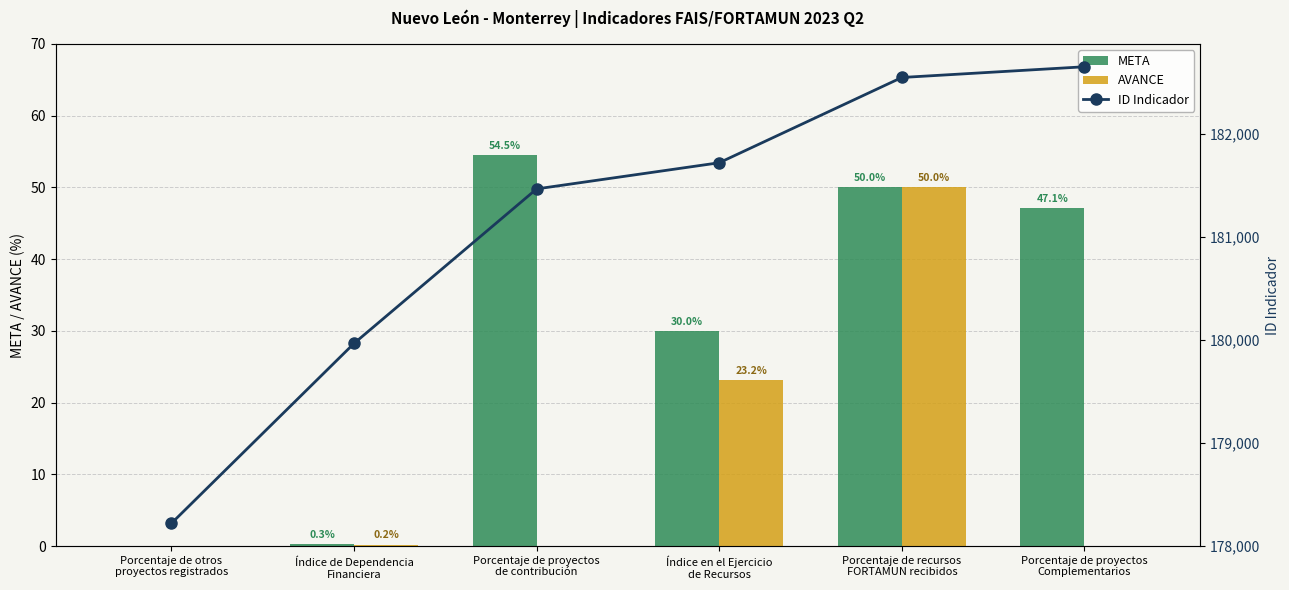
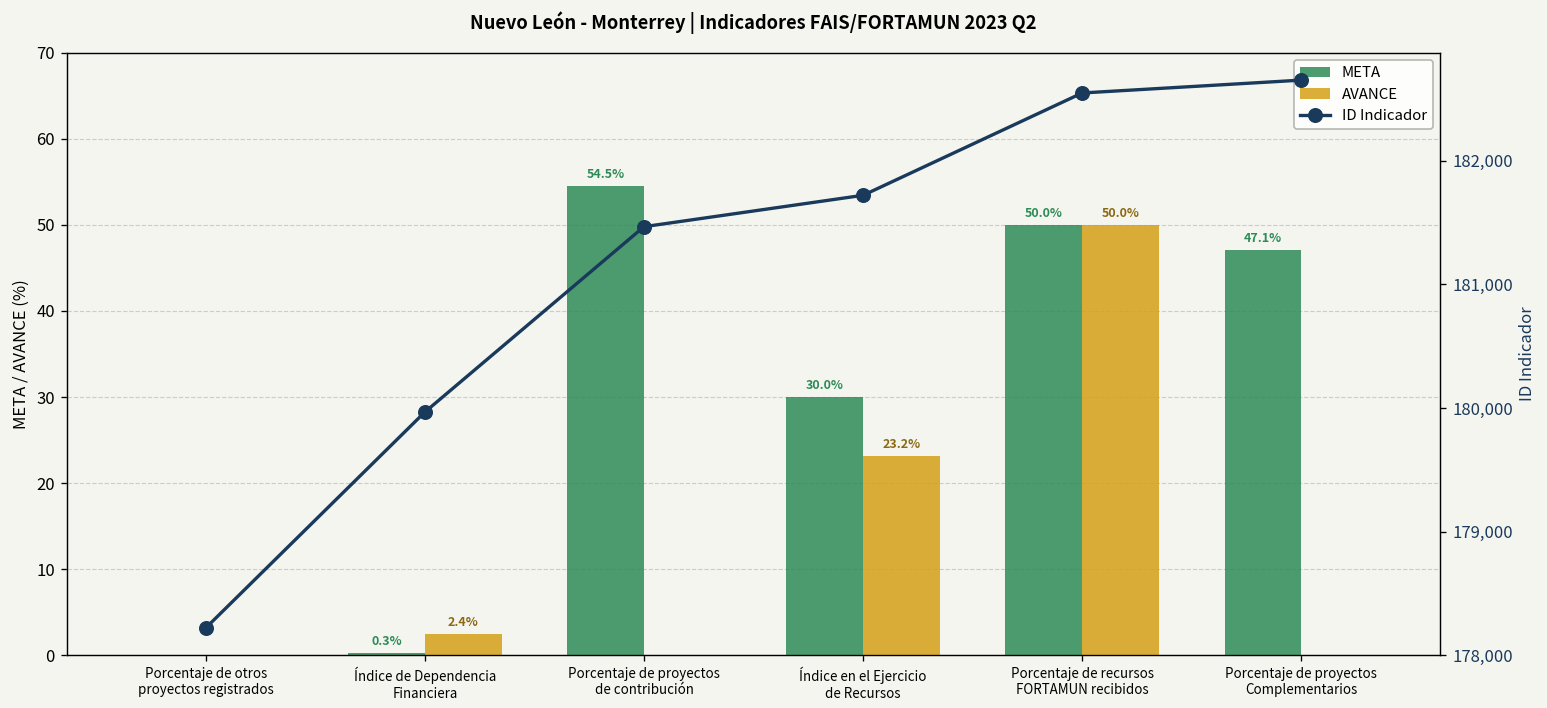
AVANCE, Índice de Dependencia Financiera: 0.2% -> 2.4%
